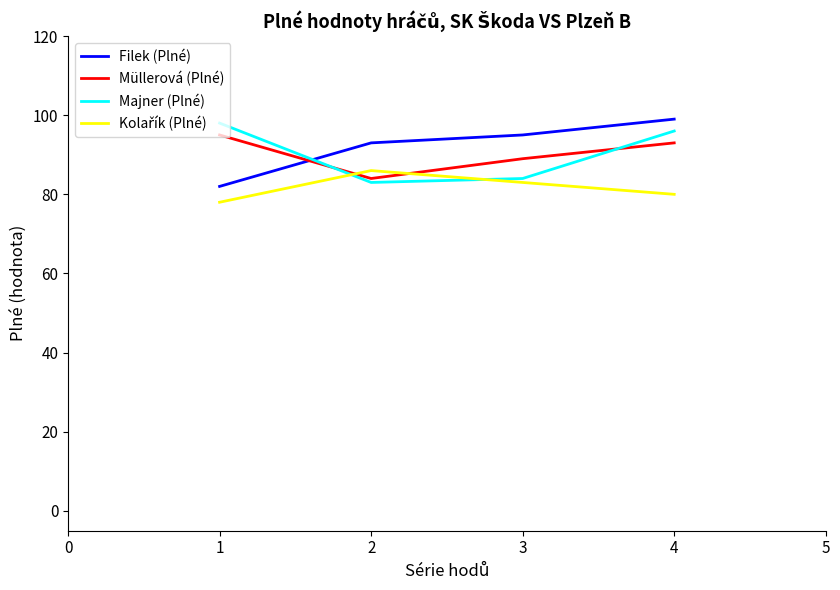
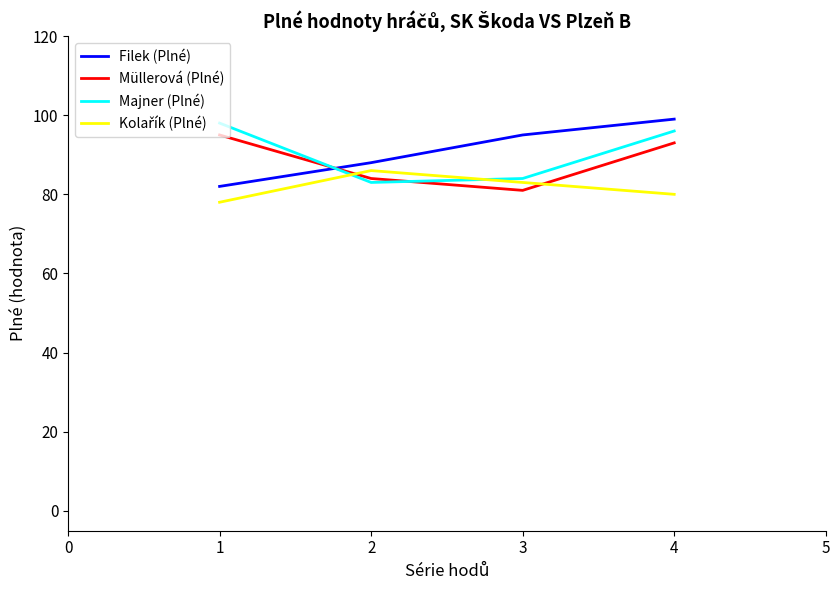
Filek (Plné), 2: 93 -> 88
Müllerová (Plné), 3: 89 -> 81
